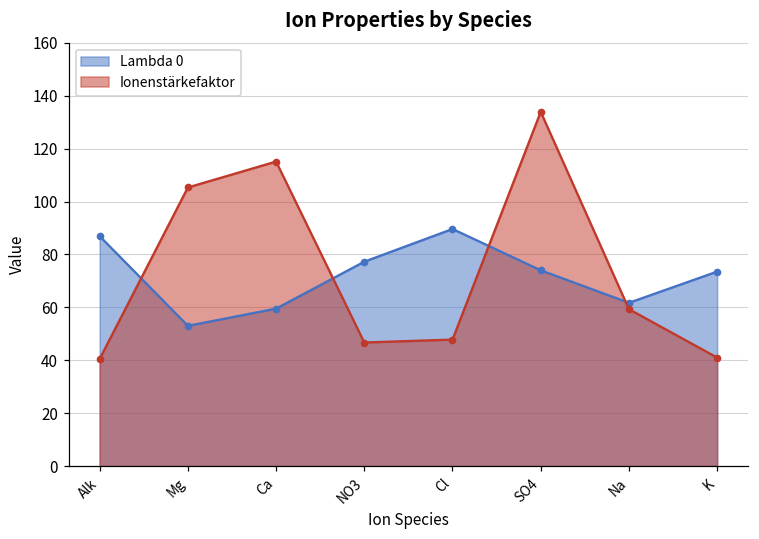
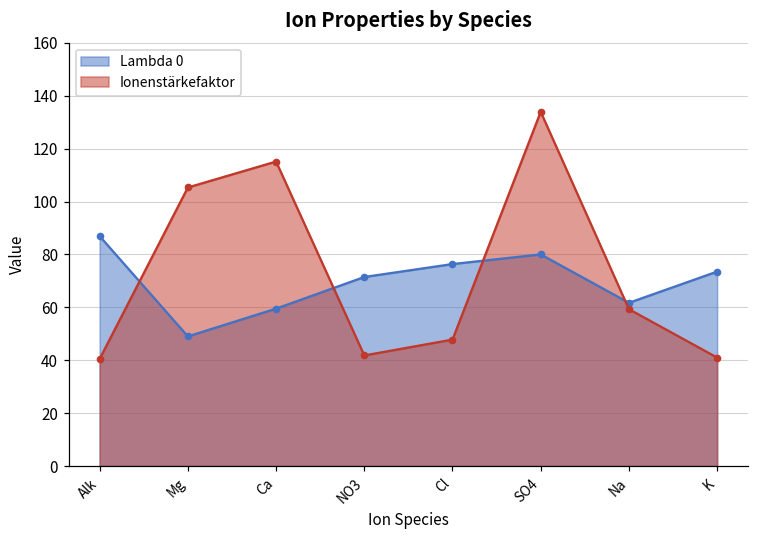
Lambda 0, Mg: 53 -> 49
Lambda 0, NO3: 77 -> 71
Ionenstärkefaktor, NO3: 47 -> 42
Lambda 0, Cl: 90 -> 76
Lambda 0, SO4: 74 -> 80
